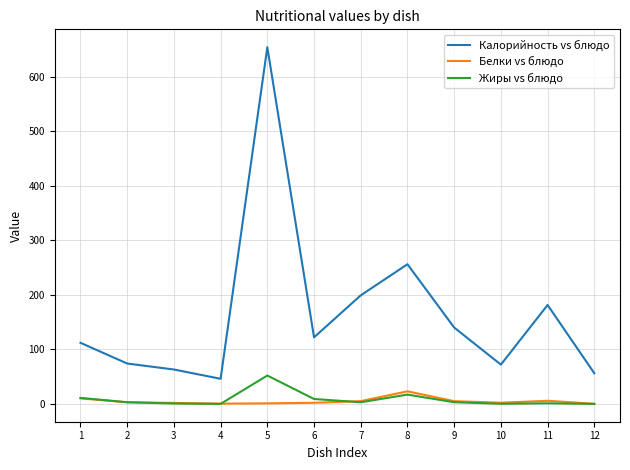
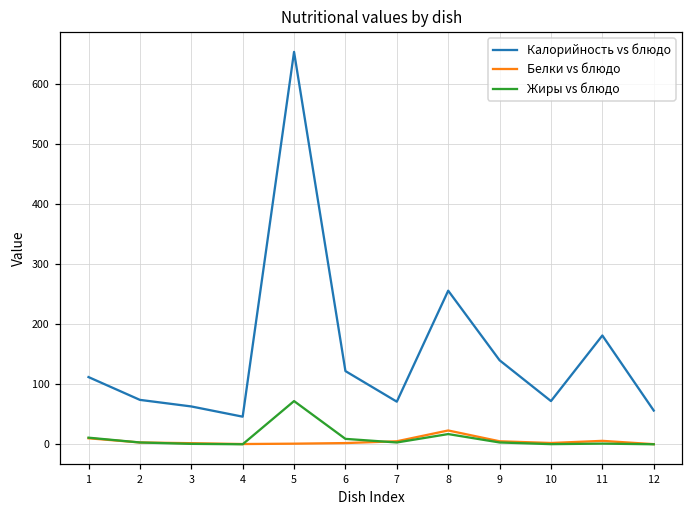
Жиры vs блюдо, 5: 50 -> 70
Калорийность vs блюдо, 7: 200 -> 70
